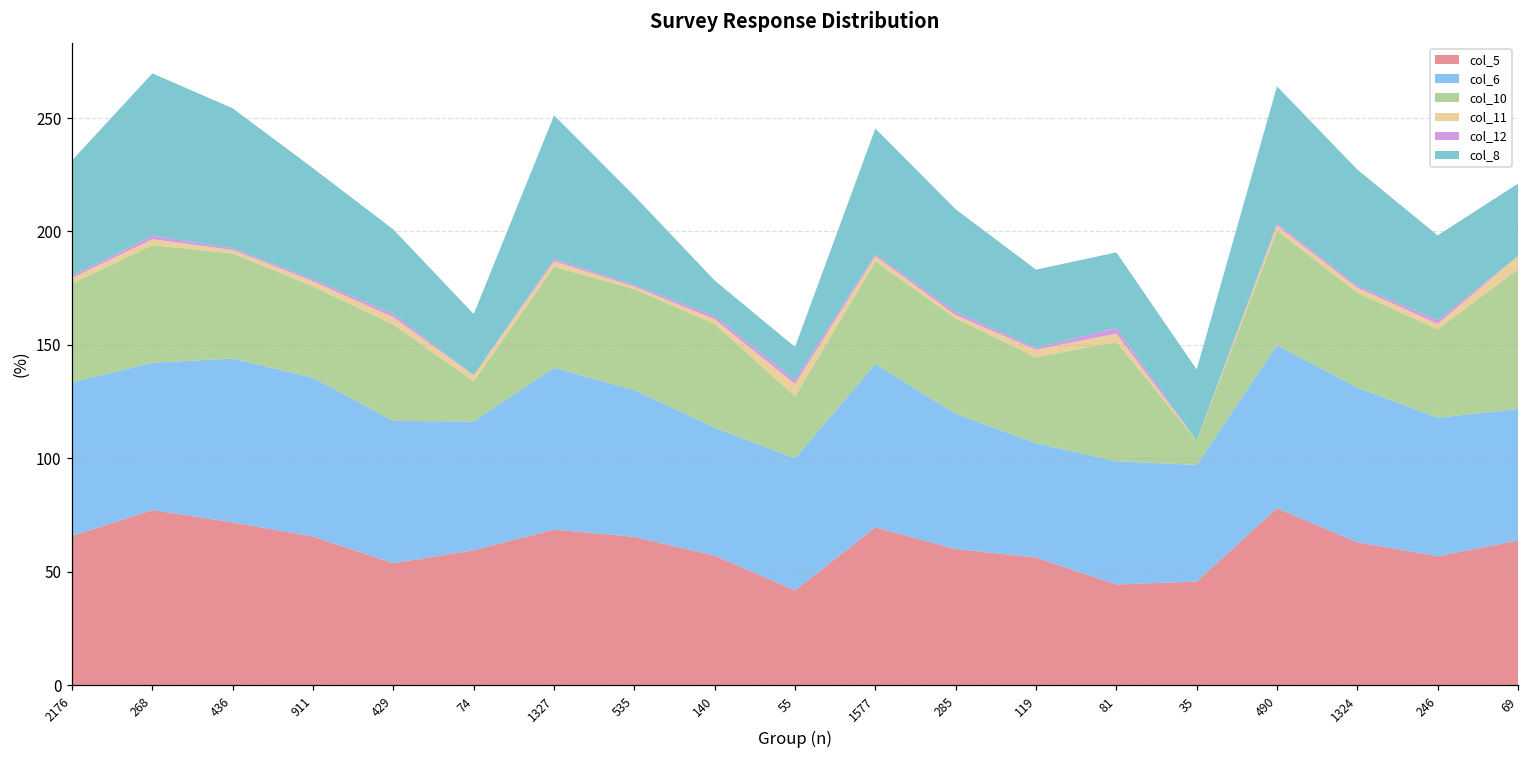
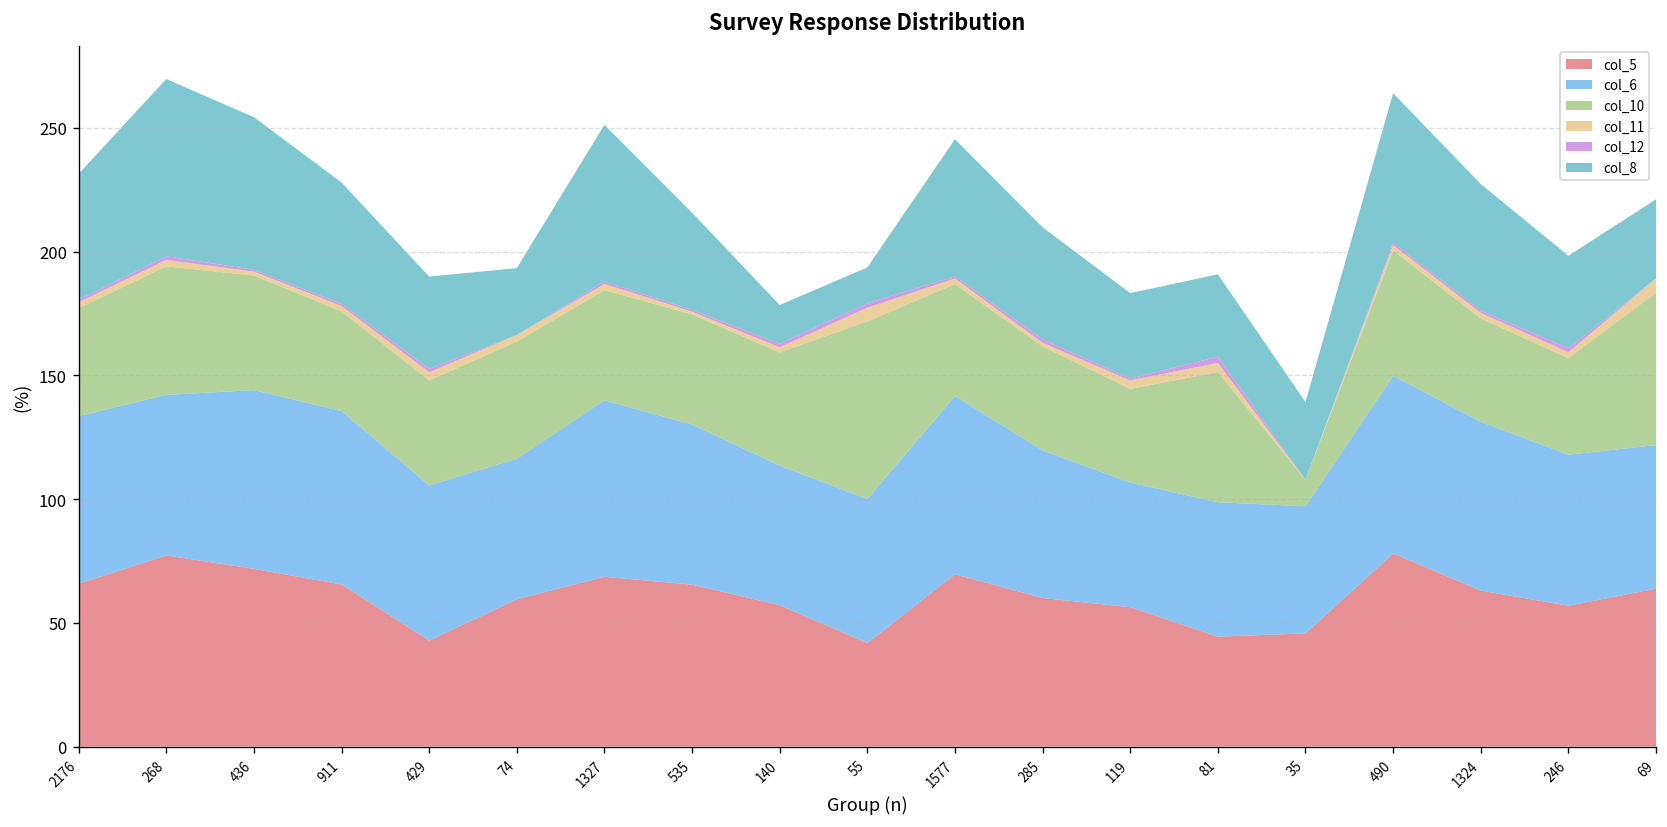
col_5, 429: 54 -> 43
col_10, 74: 18 -> 47
col_10, 55: 27 -> 72
